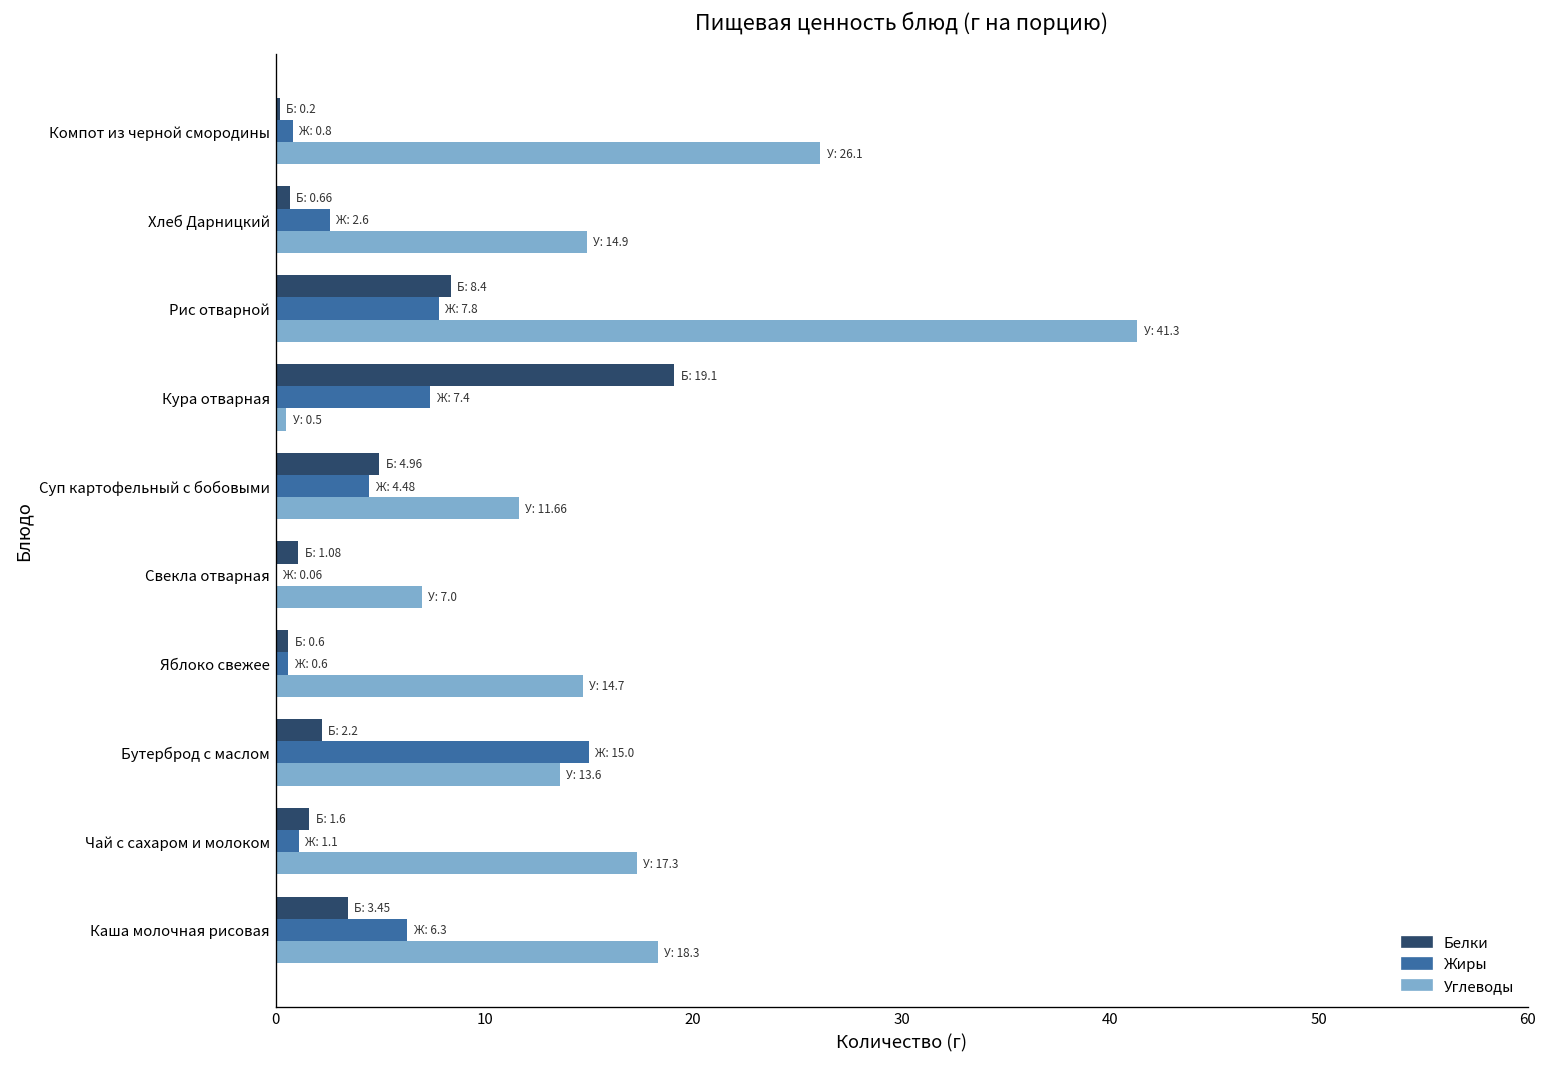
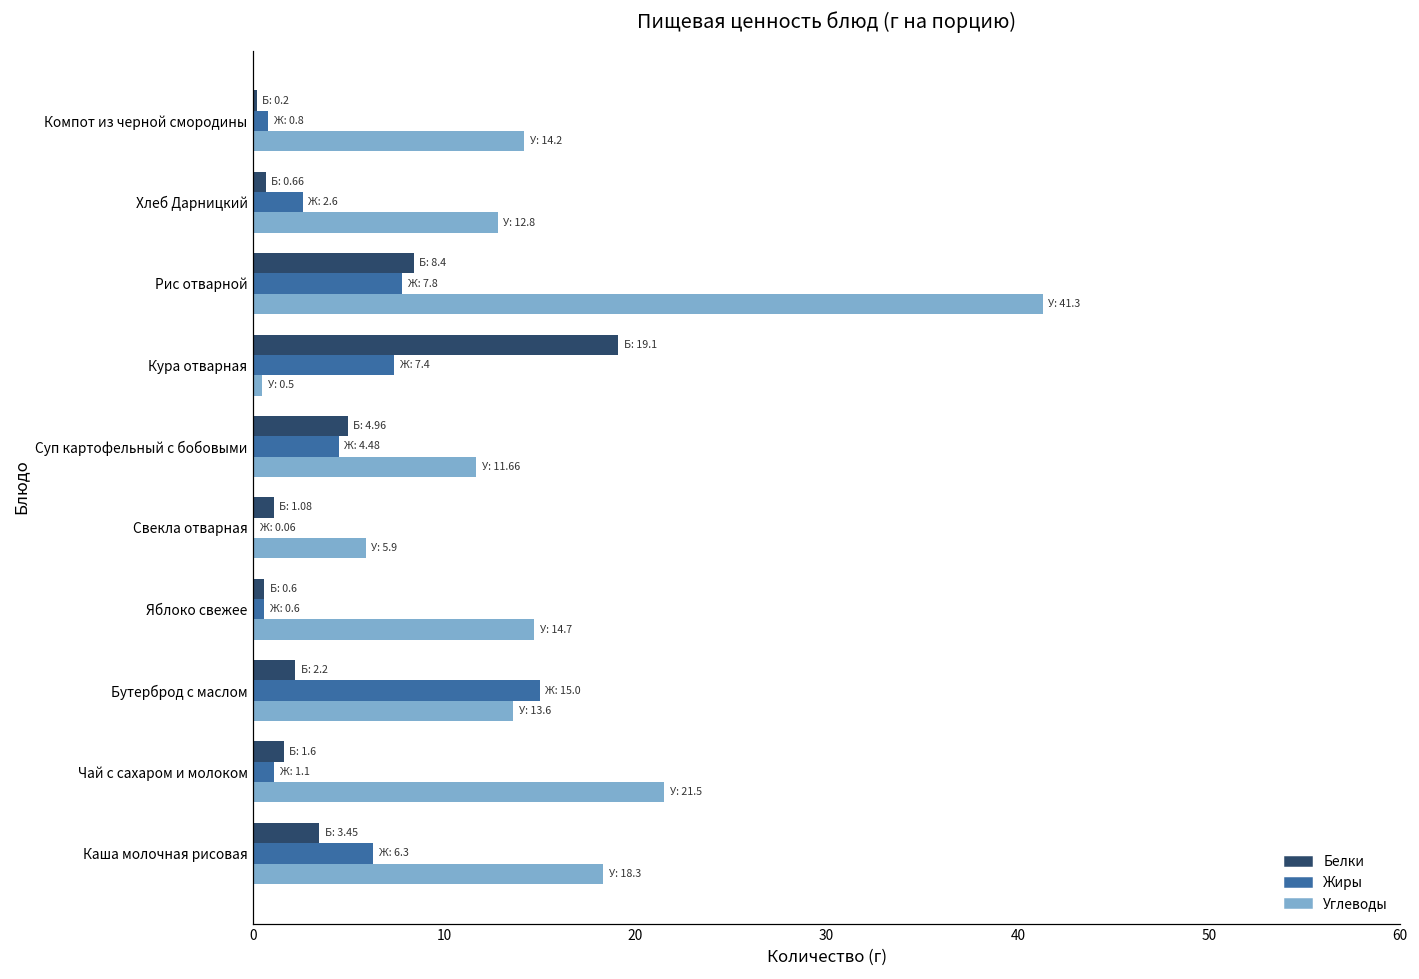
Углеводы, Компот из черной смородины: 26.1 -> 14.2
Углеводы, Хлеб Дарницкий: 14.9 -> 12.8
Углеводы, Свекла отварная: 7.0 -> 5.9
Углеводы, Чай с сахаром и молоком: 17.3 -> 21.5
